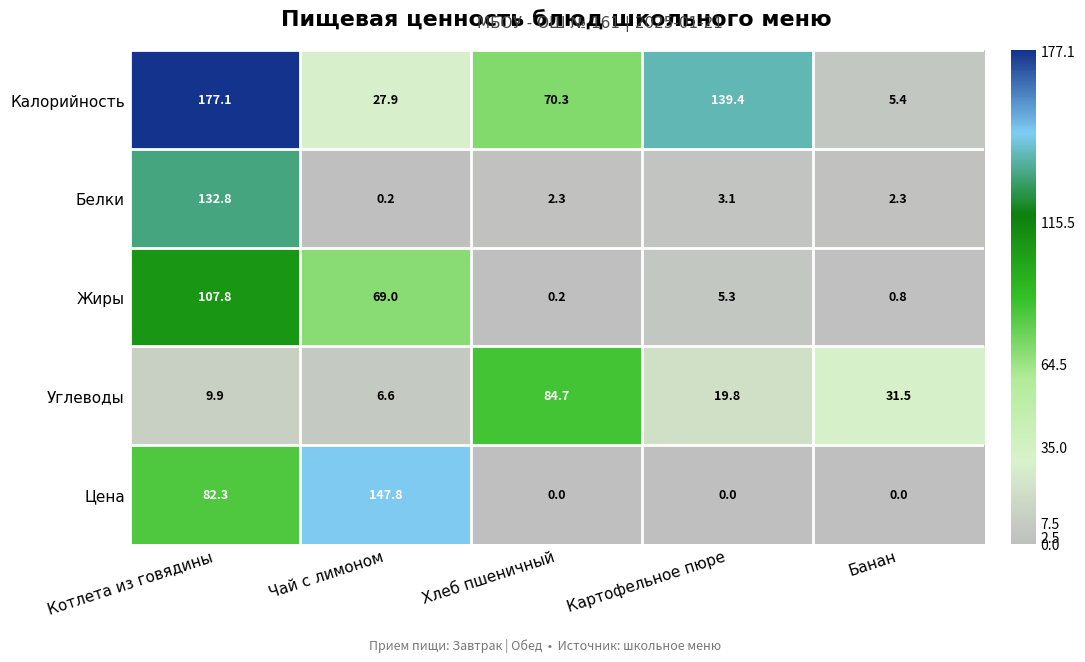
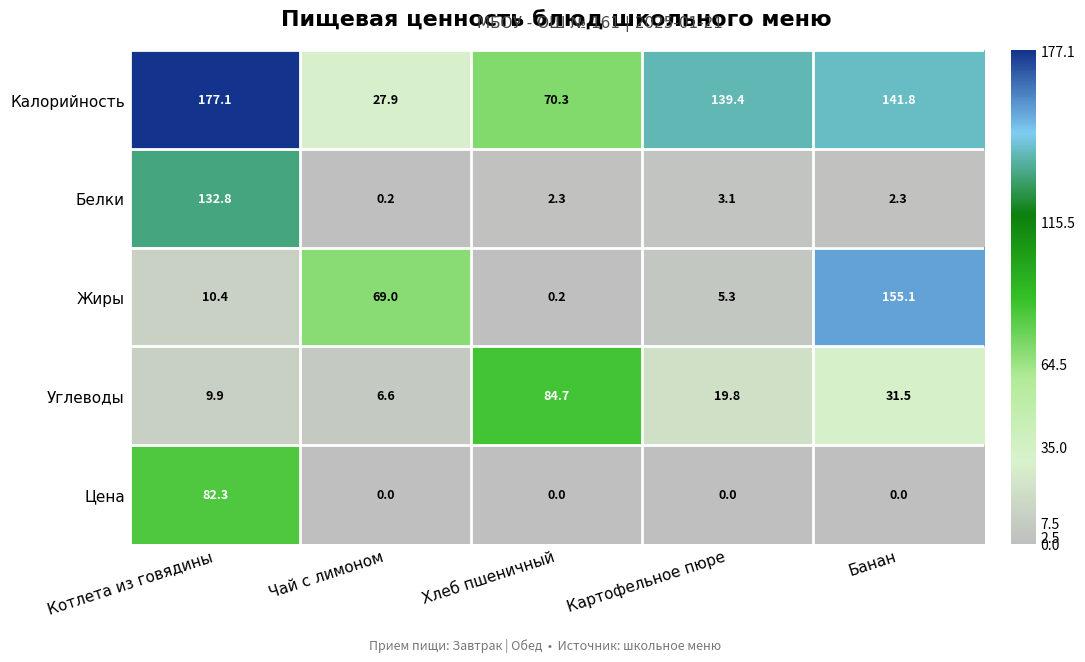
Калорийность, Банан: 5.4 -> 141.8
Жиры, Котлета из говядины: 107.8 -> 10.4
Жиры, Банан: 0.8 -> 155.1
Цена, Чай с лимоном: 147.8 -> 0.0
